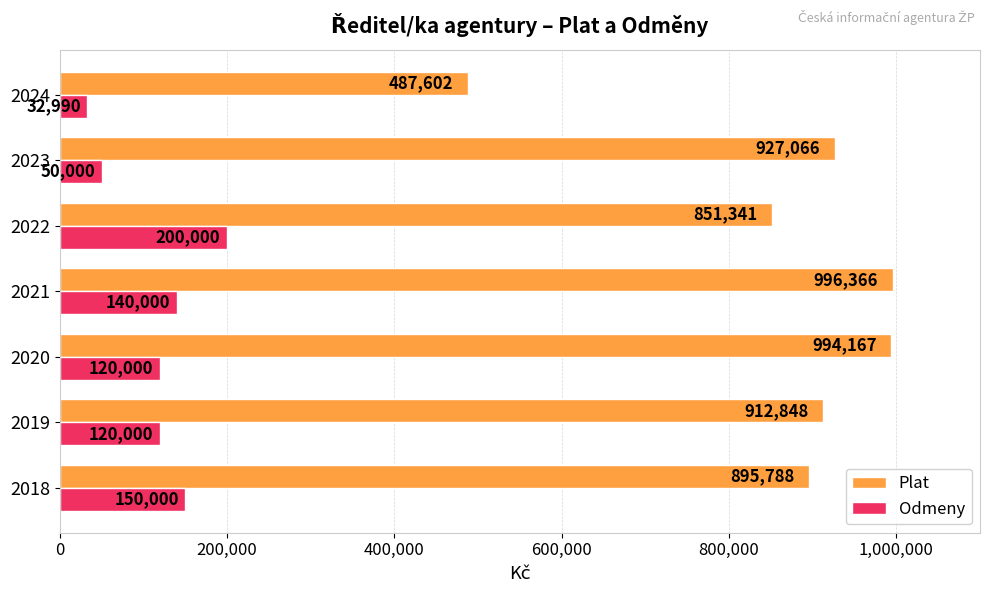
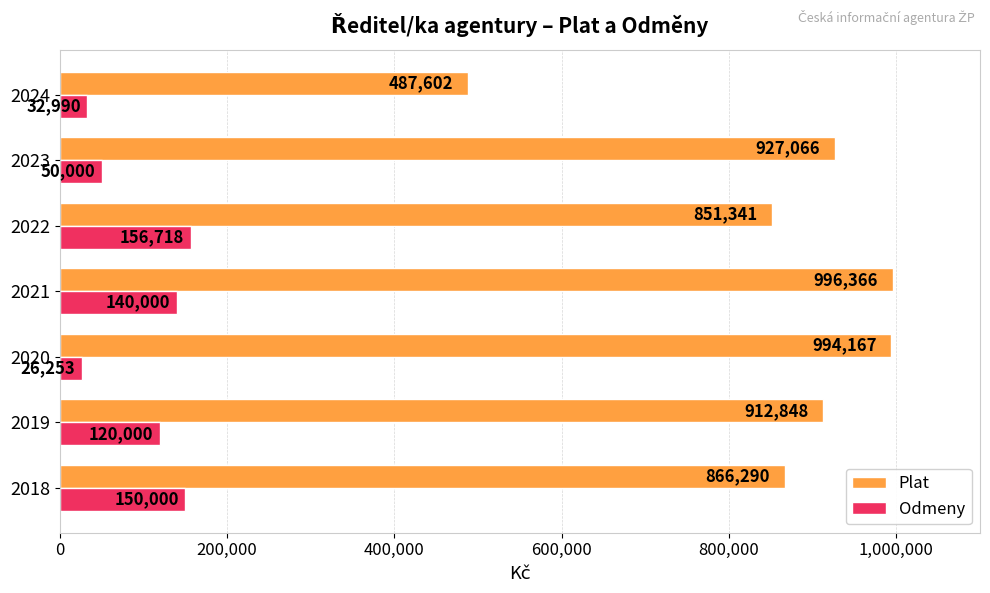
Odmeny, 2022: 200,000 -> 156,718
Odmeny, 2020: 120,000 -> 26,253
Plat, 2018: 895,788 -> 866,290
